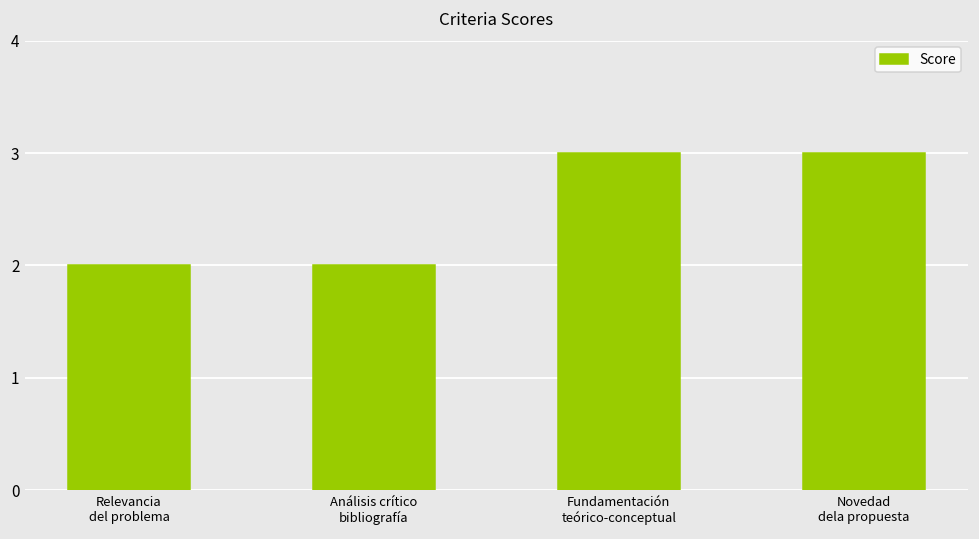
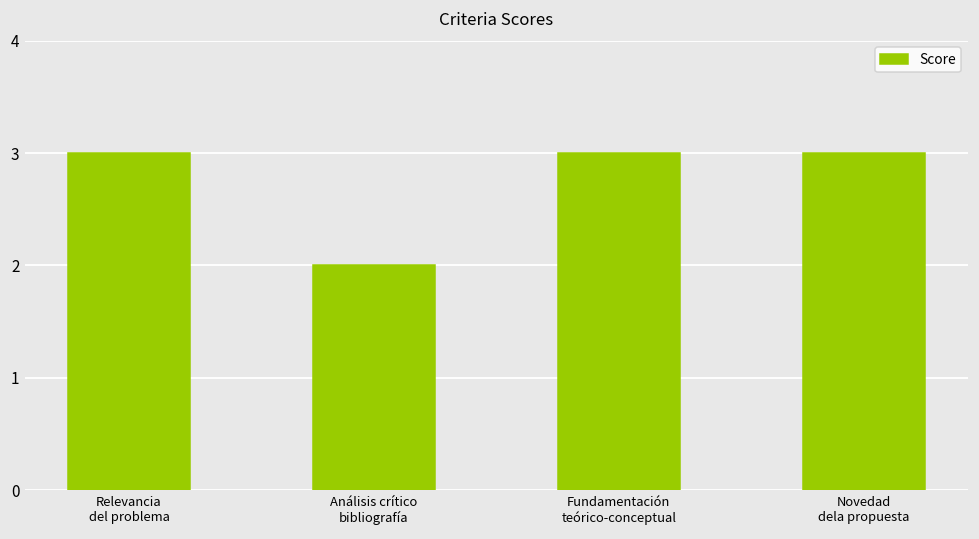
Relevancia del problema: 2 -> 3
